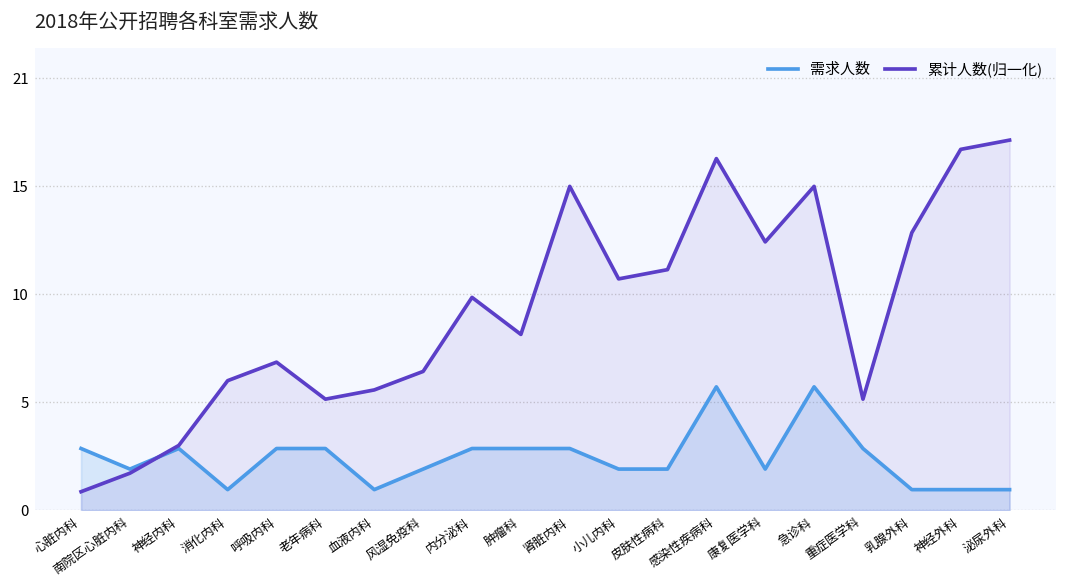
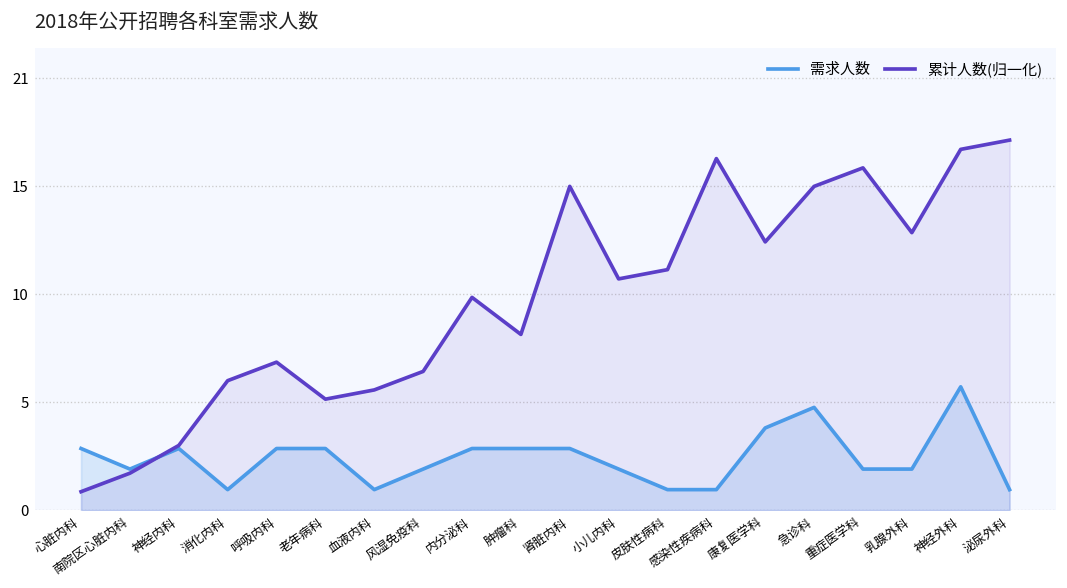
需求人数, 皮肤性病科: 2 -> 1
需求人数, 感染性疾病科: 6 -> 1
需求人数, 康复医学科: 2 -> 4
需求人数, 急诊科: 6 -> 5
需求人数, 重症医学科: 3 -> 2
累计人数(归一化), 重症医学科: 5.4 -> 16.7
需求人数, 乳腺外科: 1 -> 2
需求人数, 神经外科: 1 -> 6
